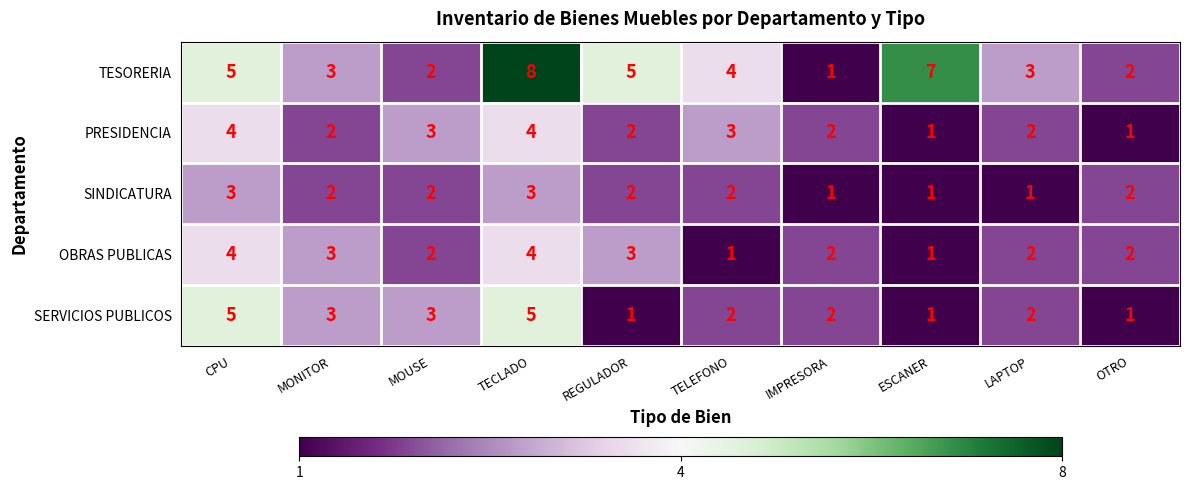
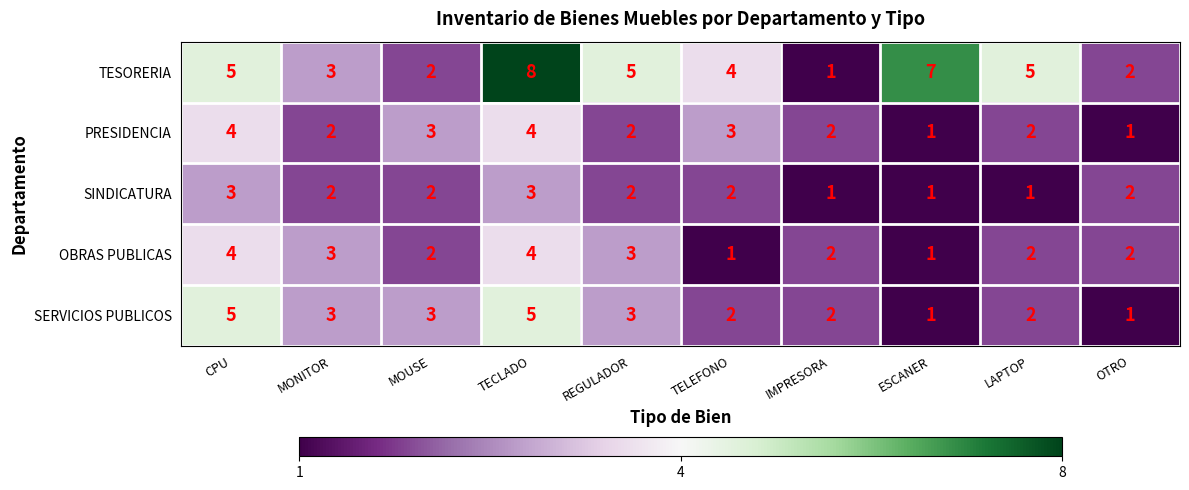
TESORERIA, LAPTOP: 3 -> 5
SERVICIOS PUBLICOS, REGULADOR: 1 -> 3
